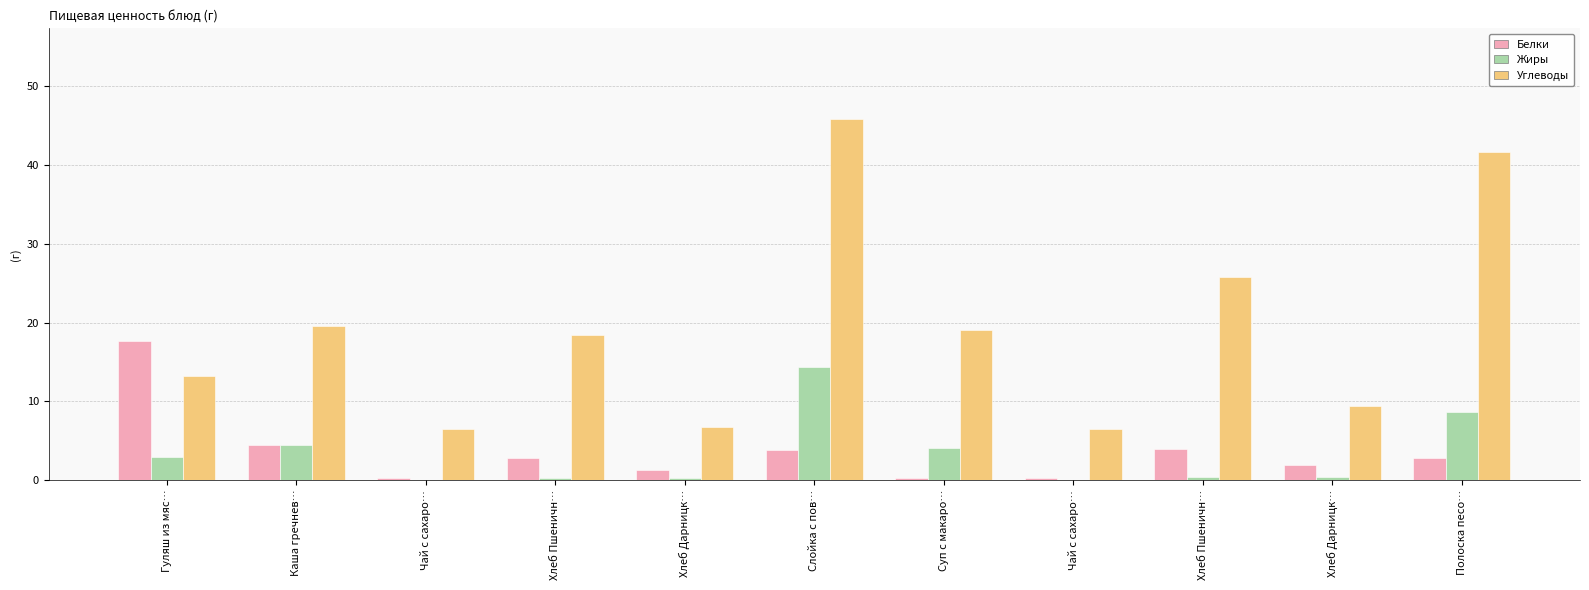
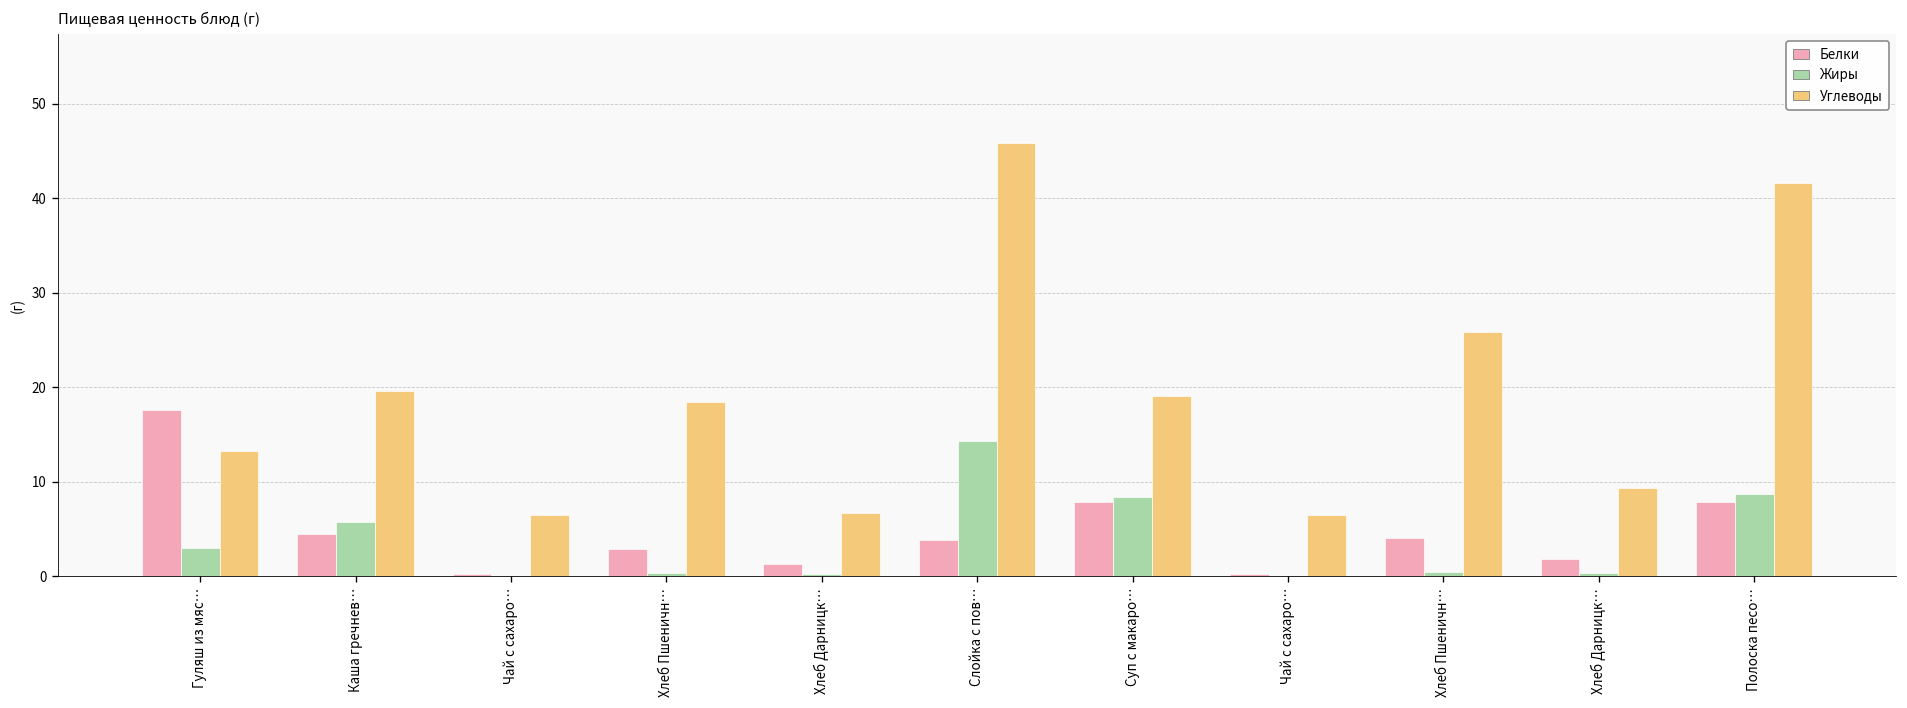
Жиры, Каша гречнев…: 4 -> 6
Белки, Суп с макаро…: 0 -> 8
Жиры, Суп с макаро…: 4 -> 8
Белки, Полоска песо…: 3 -> 8
